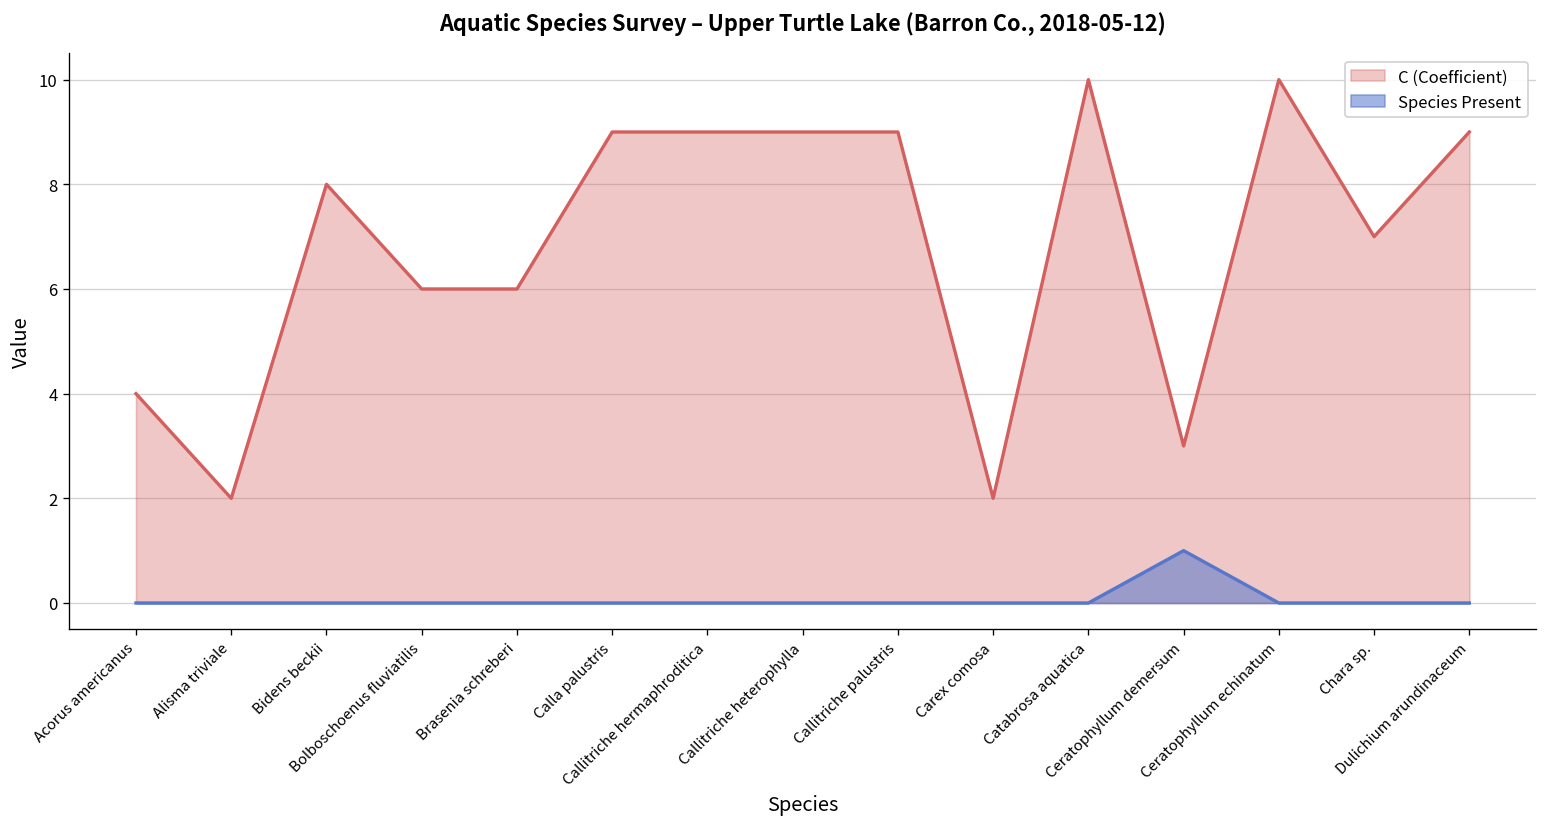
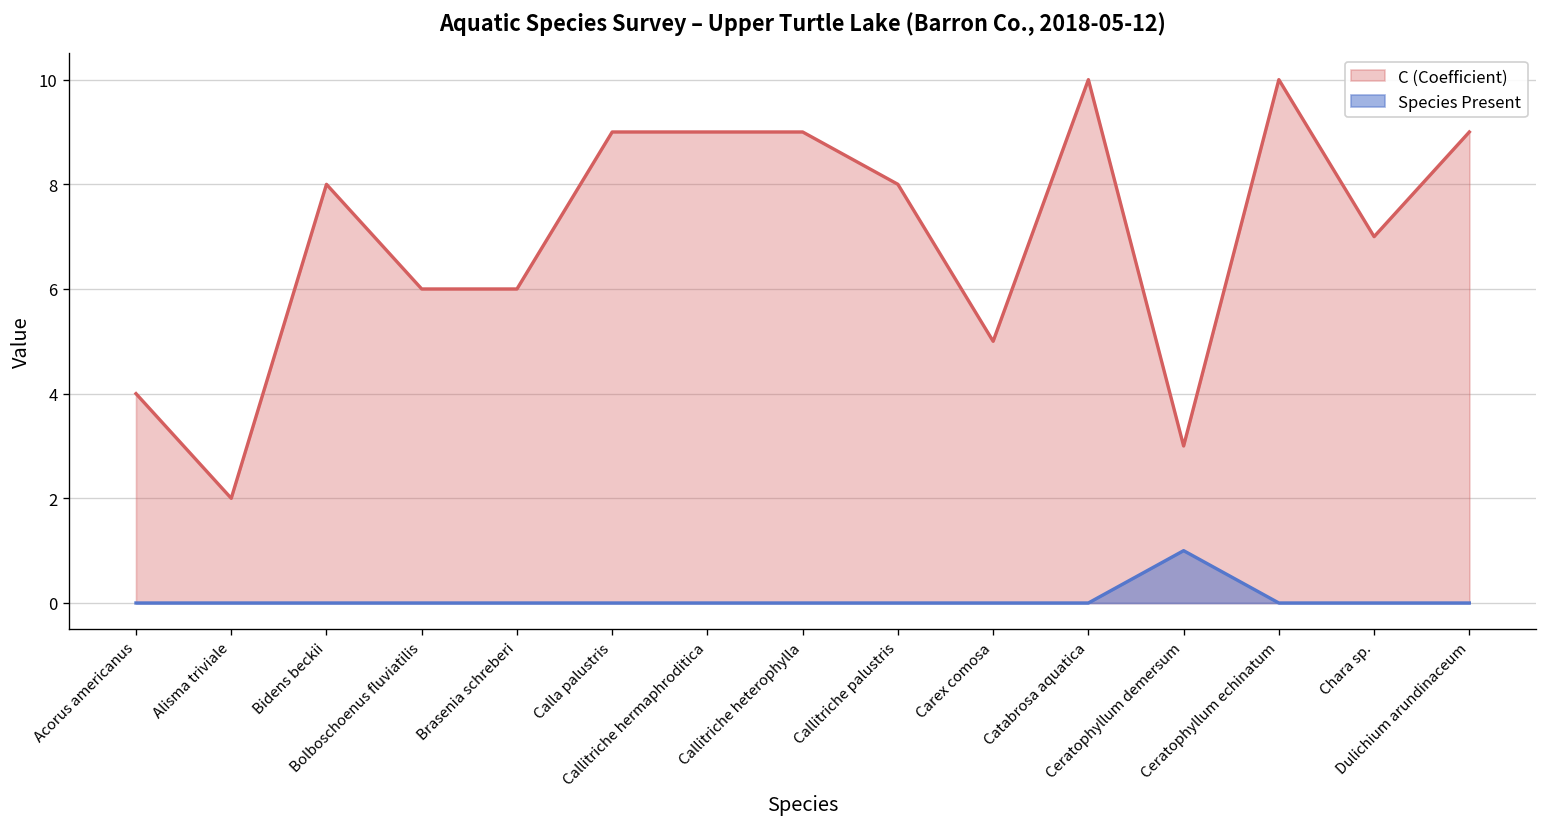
C (Coefficient), Callitriche palustris: 9 -> 8
C (Coefficient), Carex comosa: 2 -> 5
